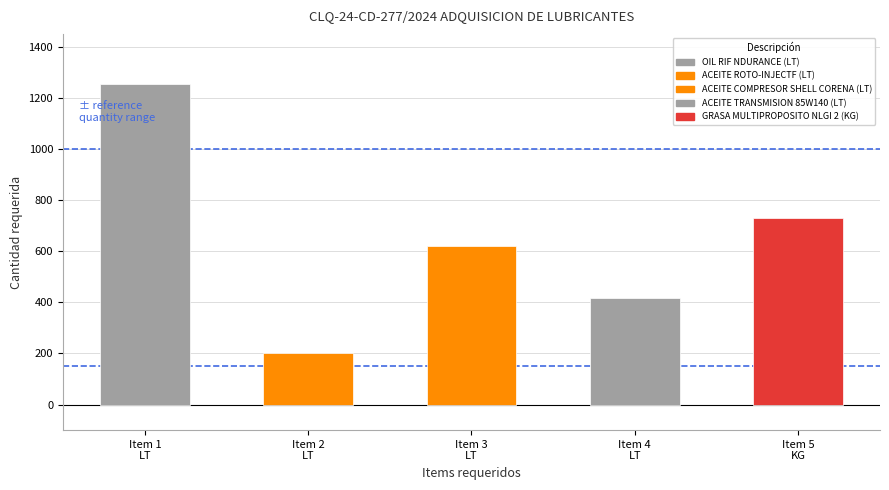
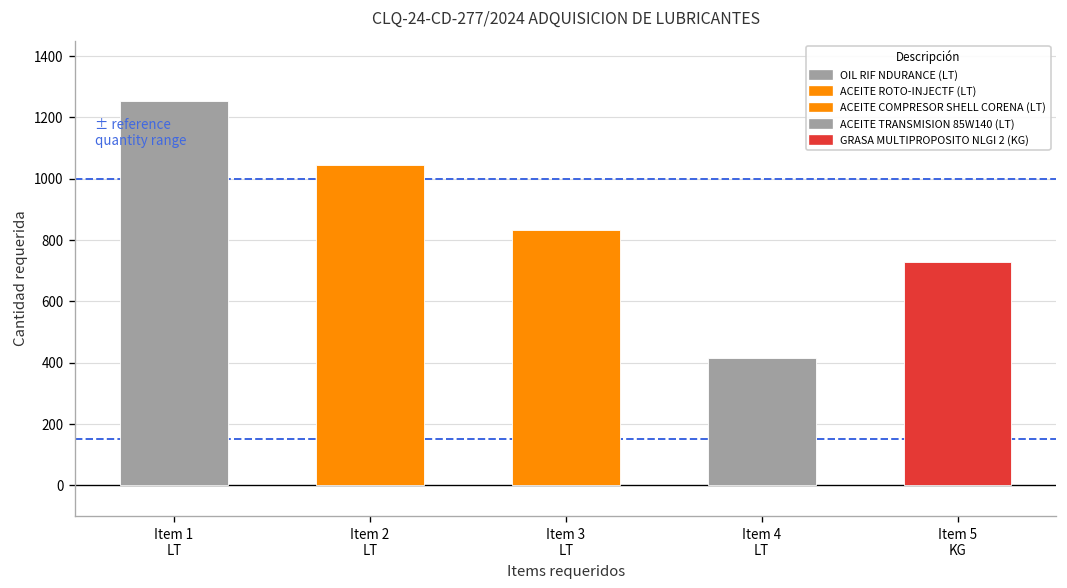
Item 2 LT: 200 -> 1050
Item 3 LT: 620 -> 830
